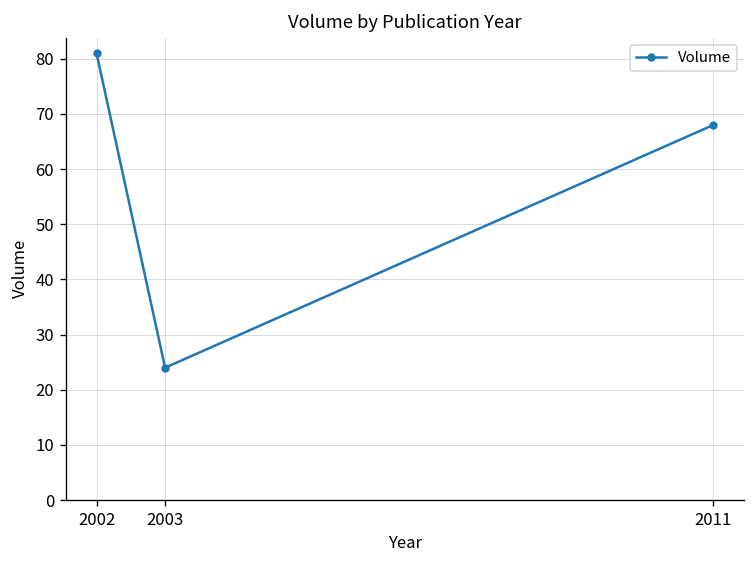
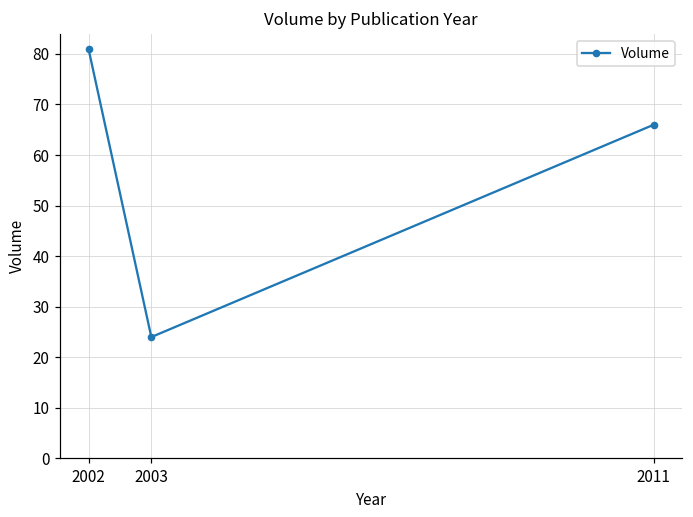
2011: 68 -> 66
